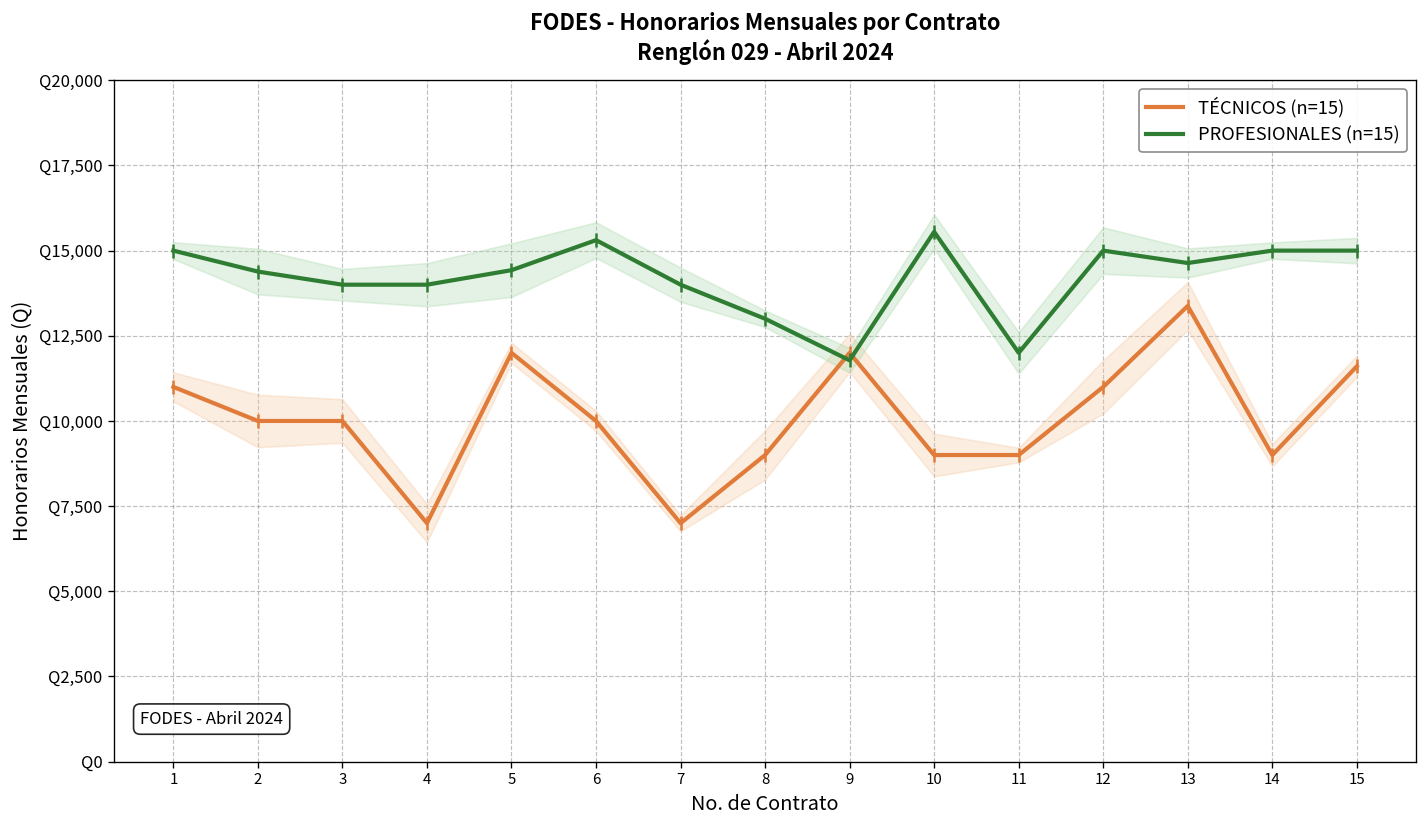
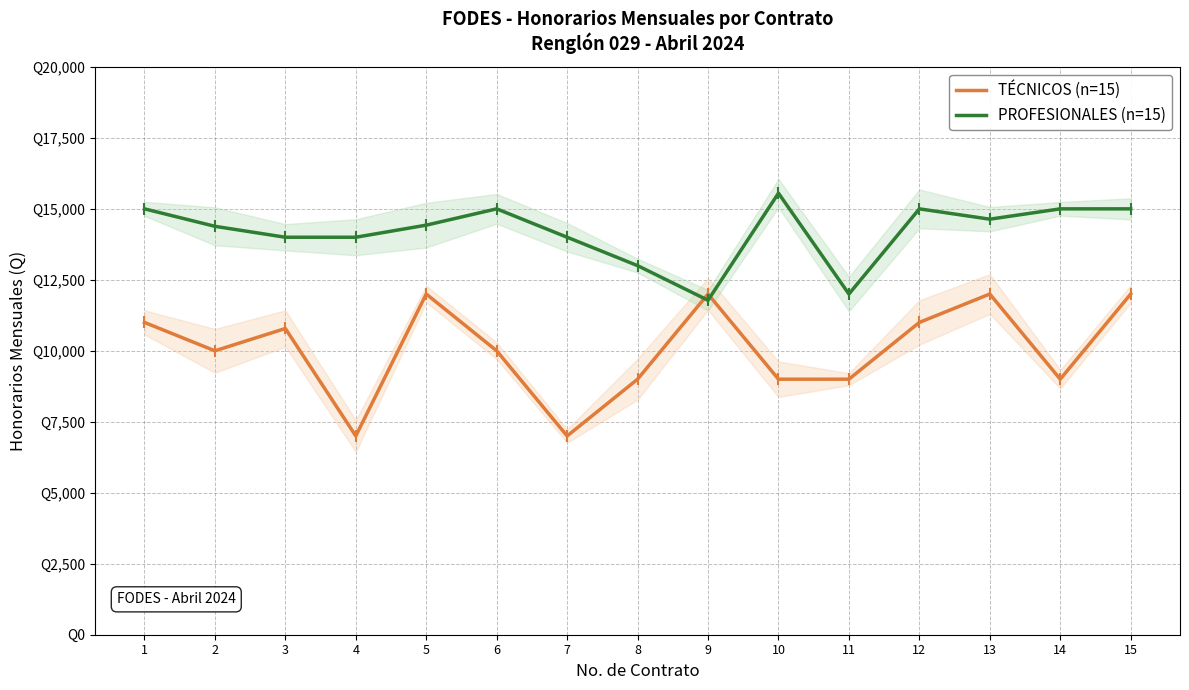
TÉCNICOS (n=15), 3: Q10,000 -> Q10,800
PROFESIONALES (n=15), 6: Q15,300 -> Q15,000
TÉCNICOS (n=15), 13: Q13,400 -> Q12,000
TÉCNICOS (n=15), 15: Q11,600 -> Q12,000
